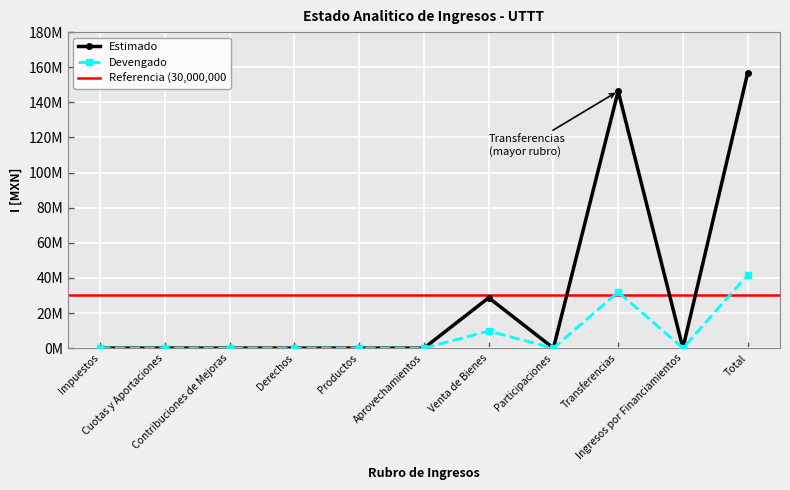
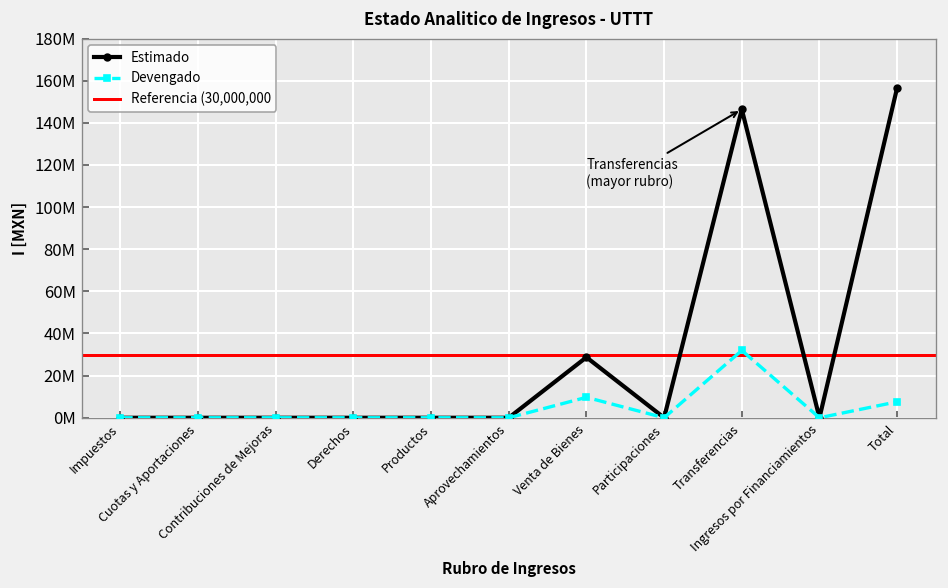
Devengado, Total: 42000000 -> 8000000
